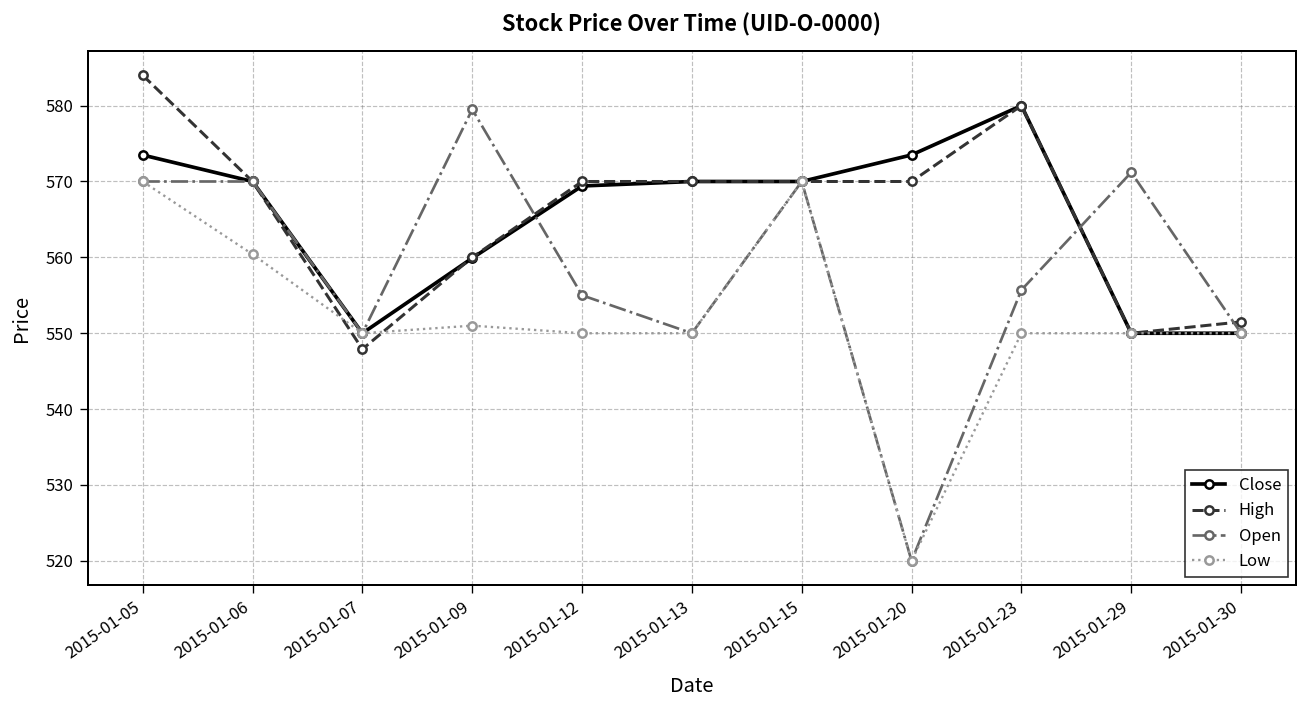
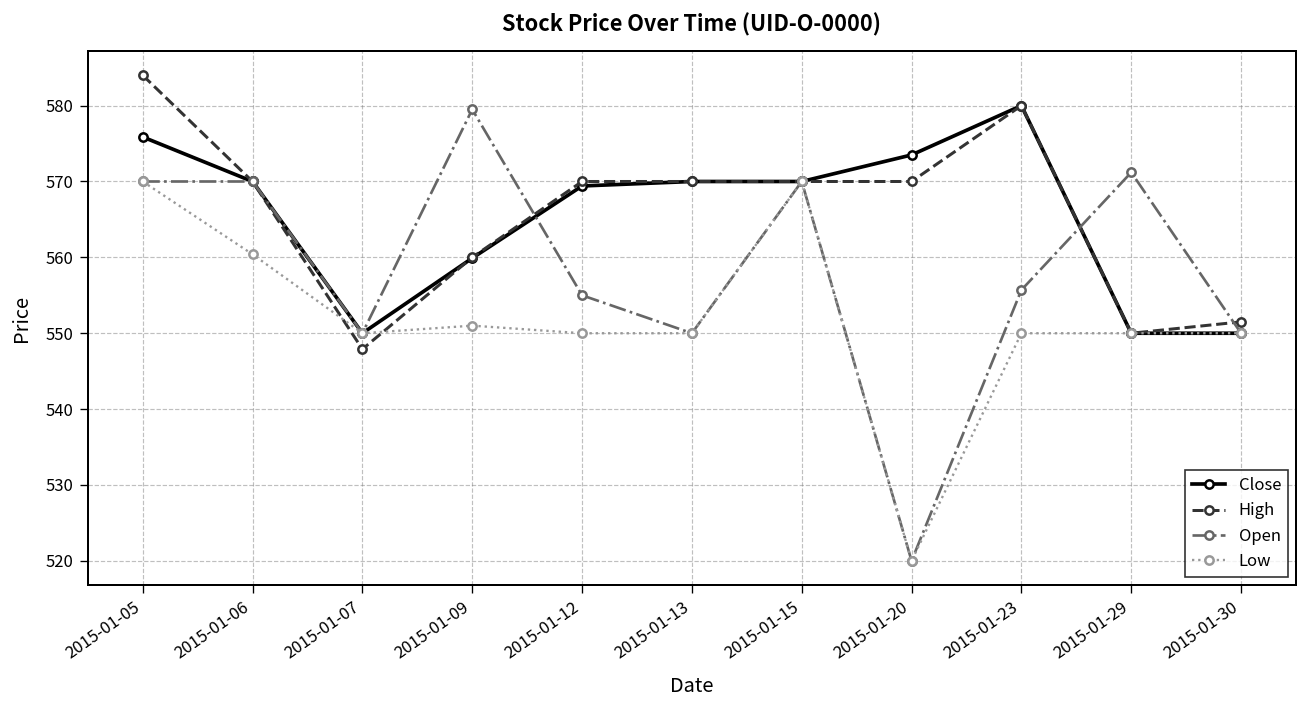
Close, 2015-01-05: 573 -> 576
